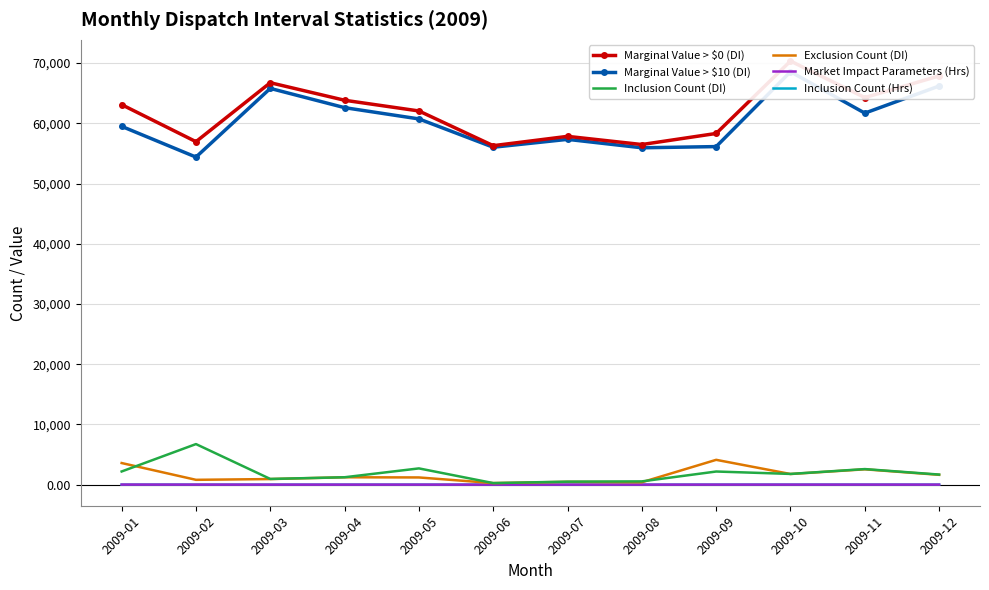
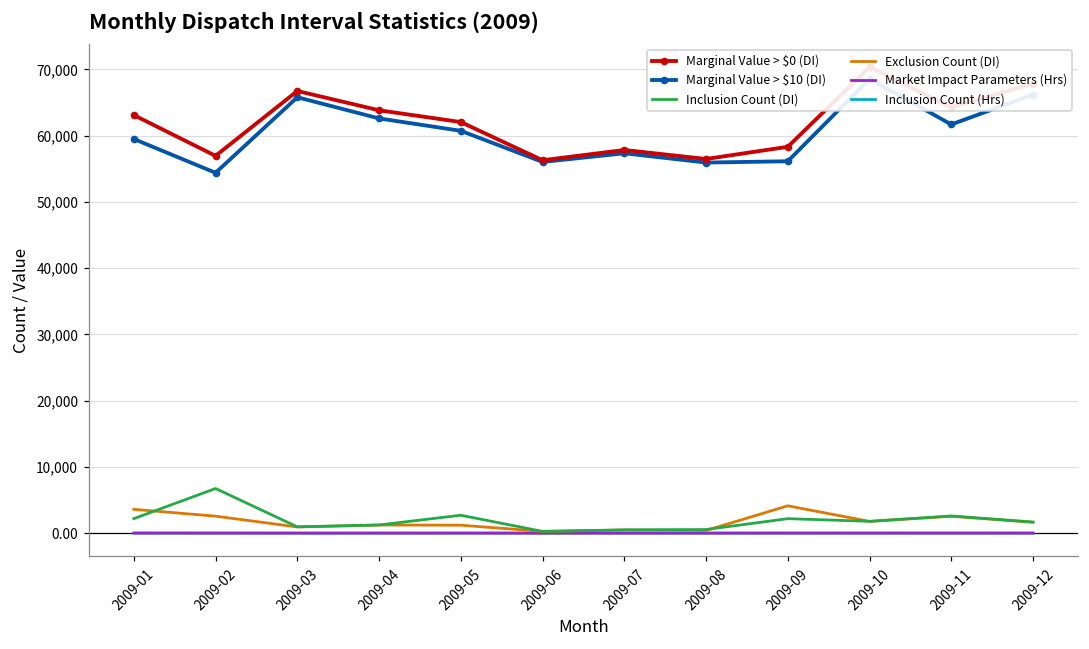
Exclusion Count (DI), 2009-02: 1,000 -> 3,000
